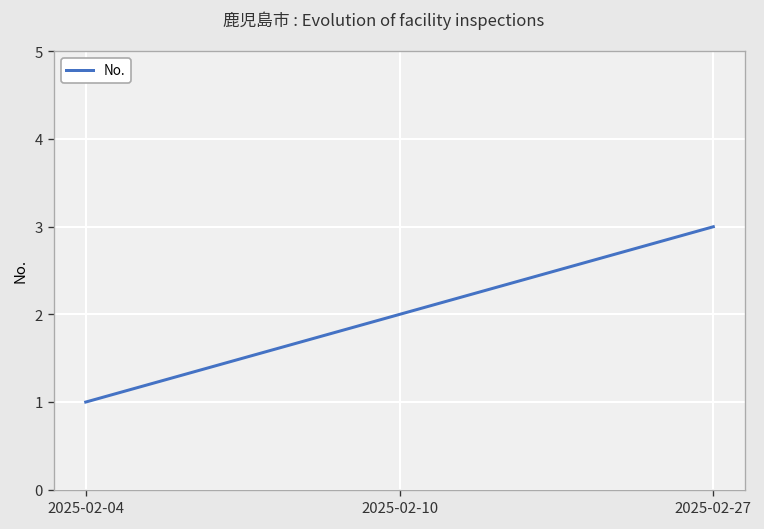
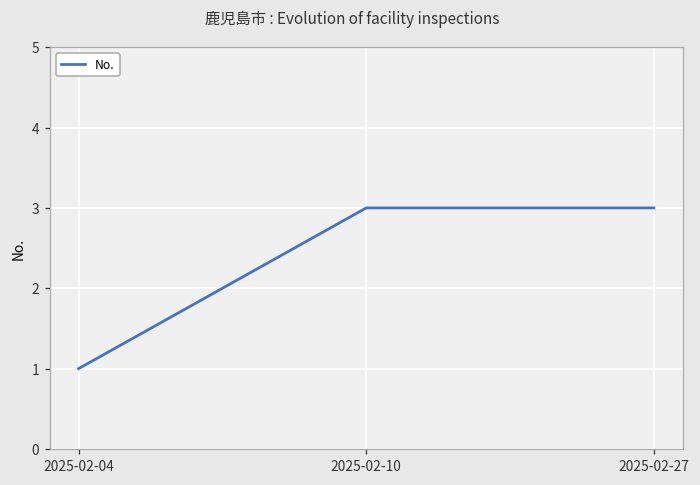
2025-02-10: 2 -> 3
